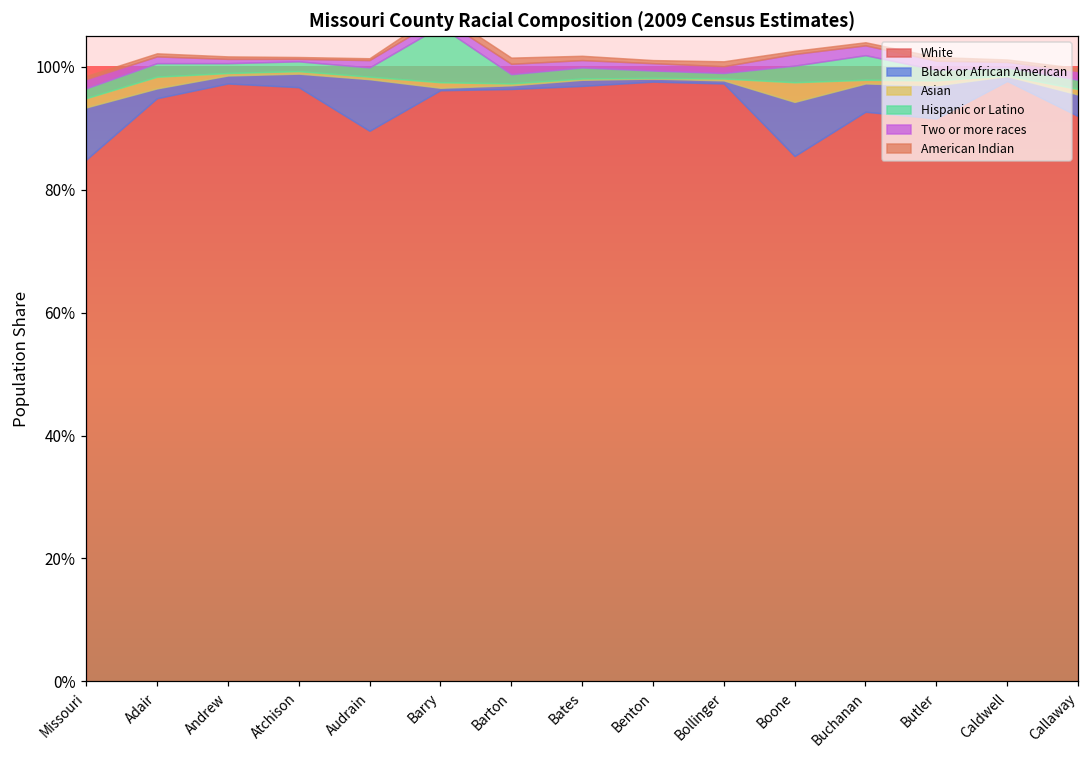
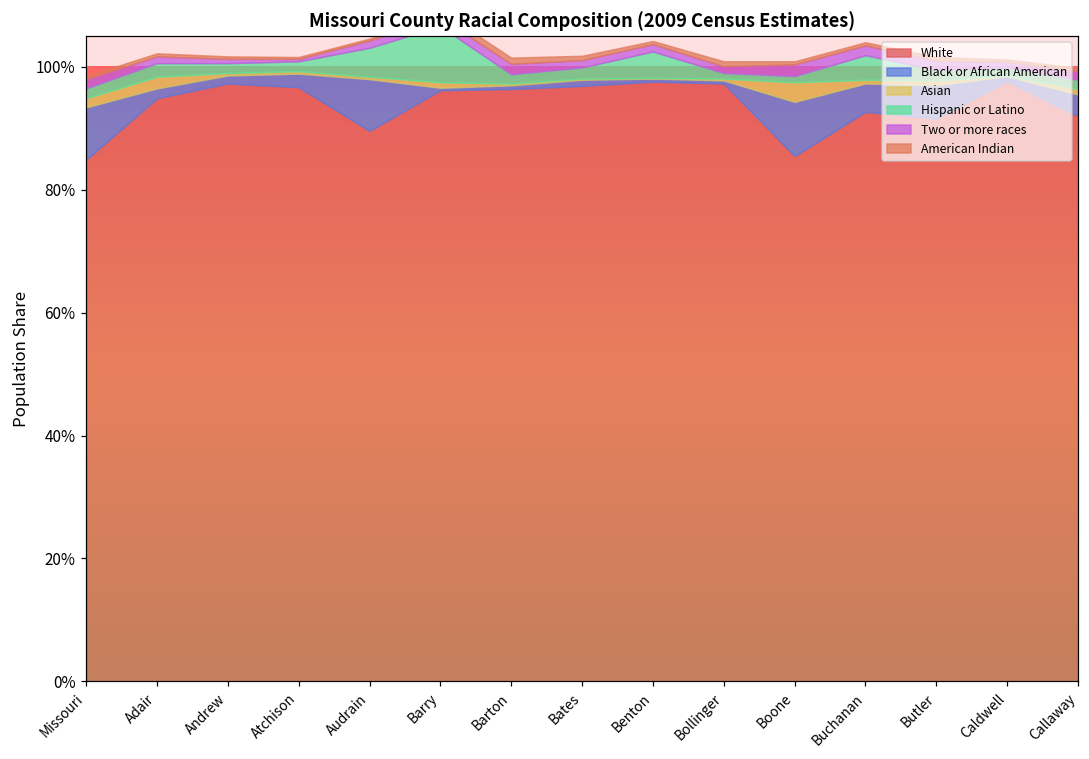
Hispanic or Latino, Audrain: 2% -> 5%
Hispanic or Latino, Benton: 1% -> 4%
Hispanic or Latino, Boone: 3% -> 1%
